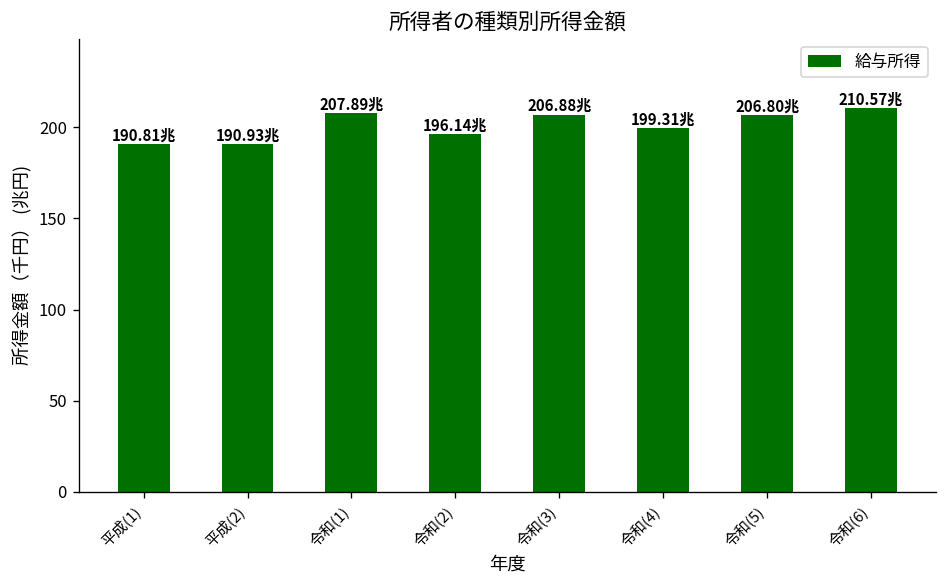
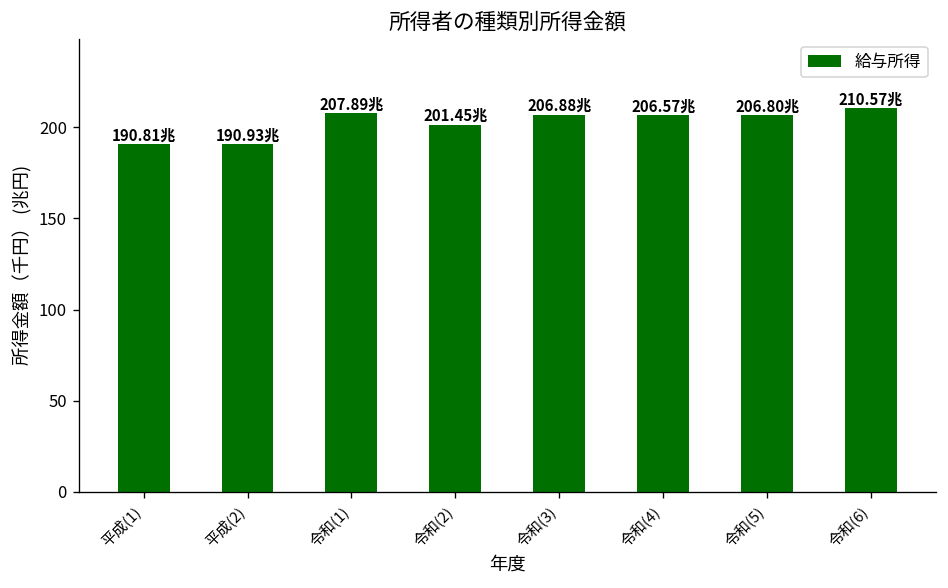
令和(2): 196.14兆 -> 201.45兆
令和(4): 199.31兆 -> 206.57兆
